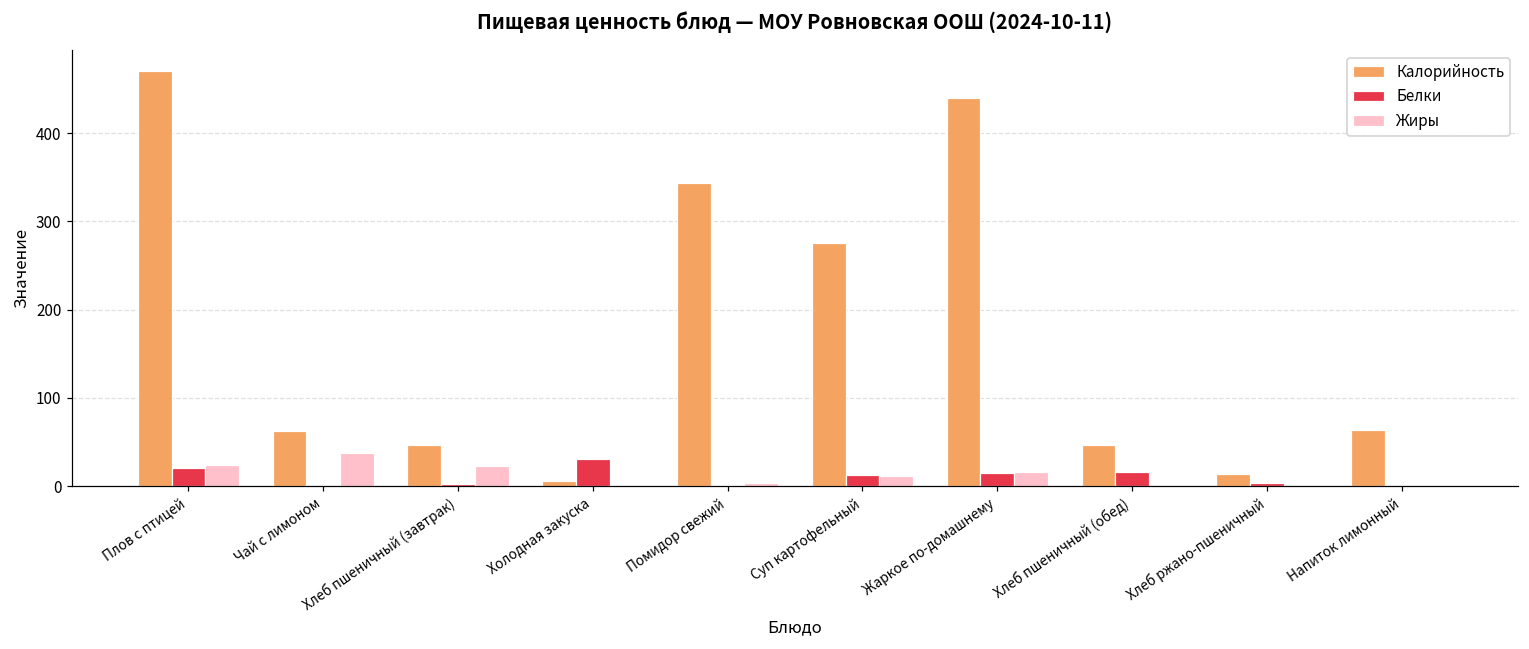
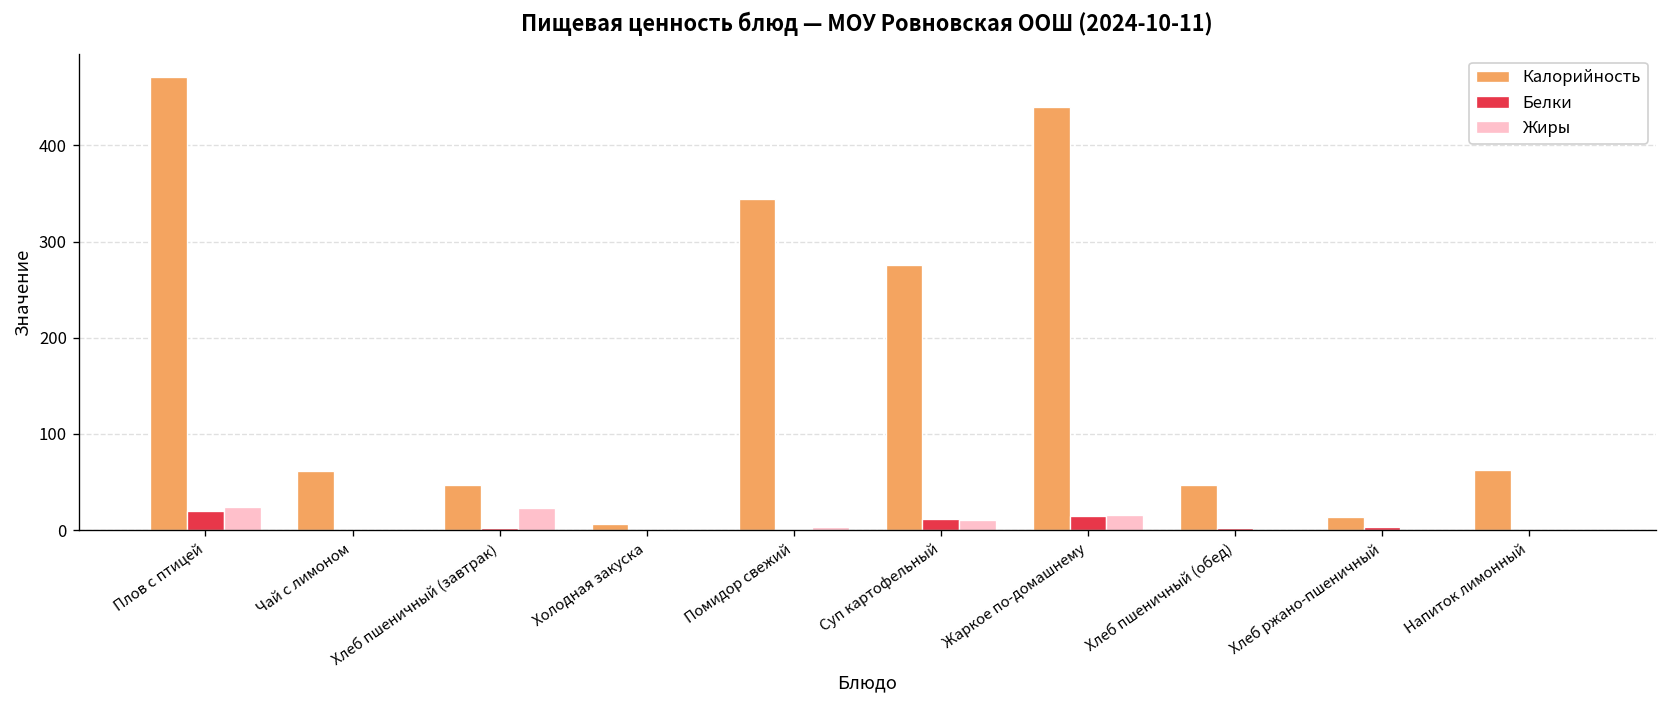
Жиры, Чай с лимоном: 40 -> 0
Белки, Холодная закуска: 30 -> 0
Белки, Хлеб пшеничный (обед): 20 -> 0
